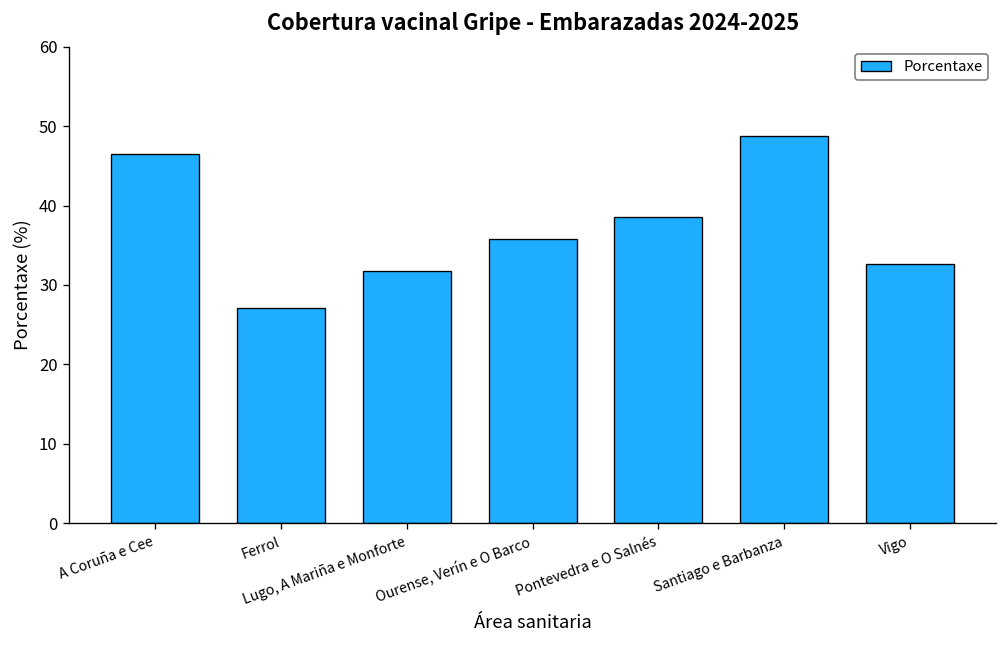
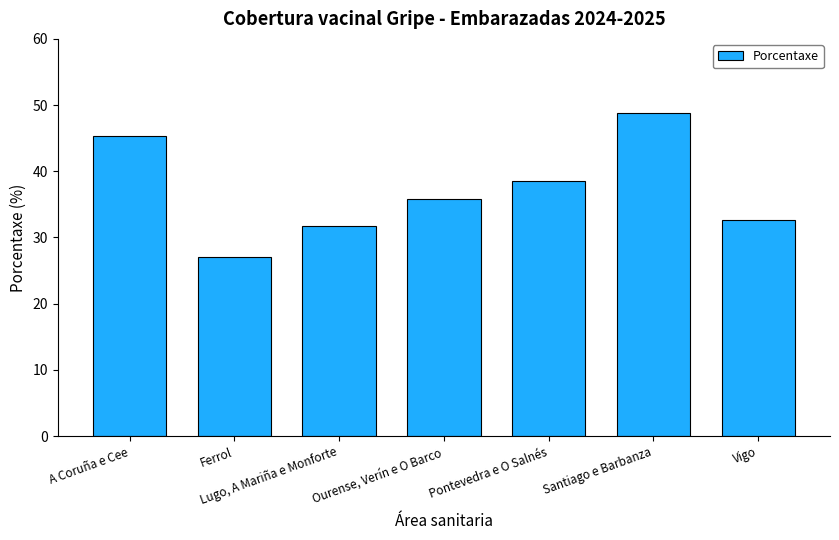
A Coruña e Cee: 47 -> 45
